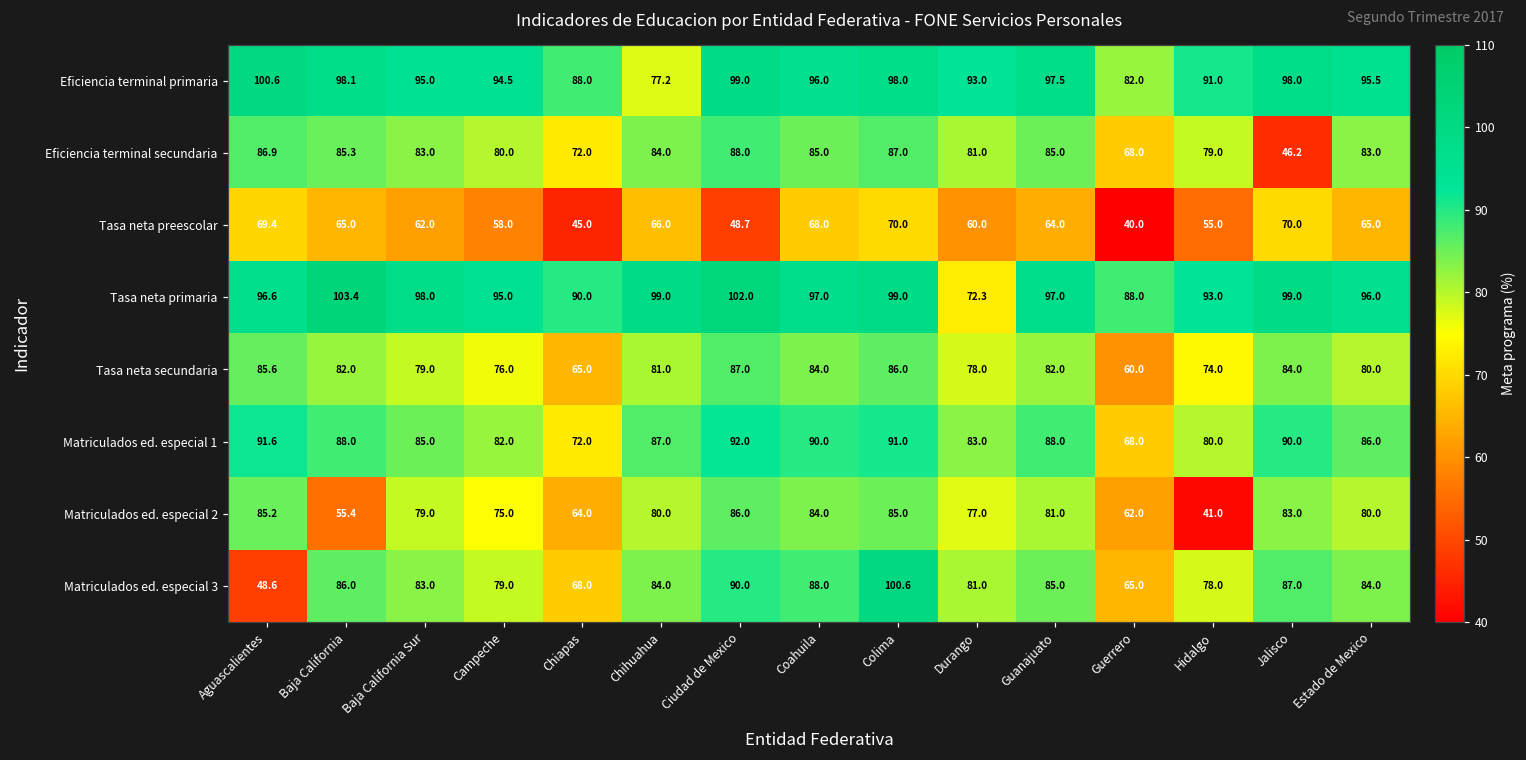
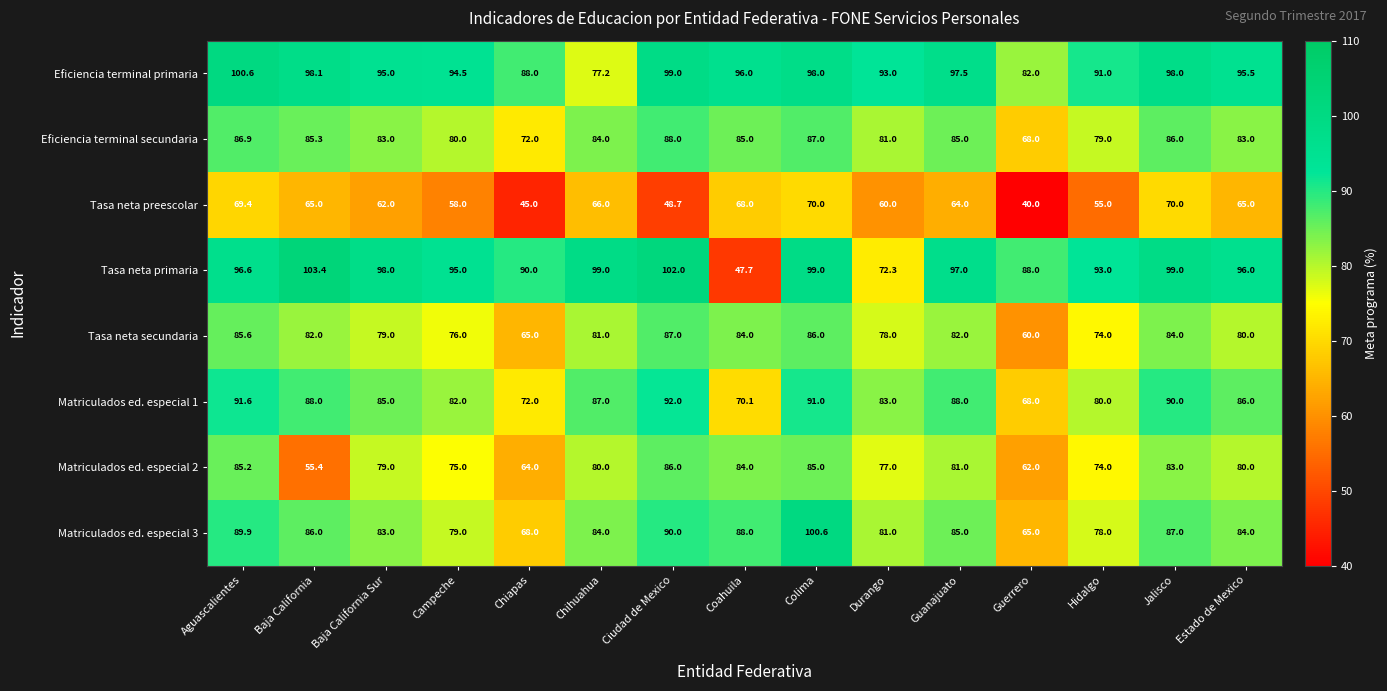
Eficiencia terminal secundaria, Jalisco: 46.2 -> 86.0
Tasa neta primaria, Coahuila: 97.0 -> 47.7
Matriculados ed. especial 1, Coahuila: 90.0 -> 70.1
Matriculados ed. especial 2, Hidalgo: 41.0 -> 74.0
Matriculados ed. especial 3, Aguascalientes: 48.6 -> 89.9
